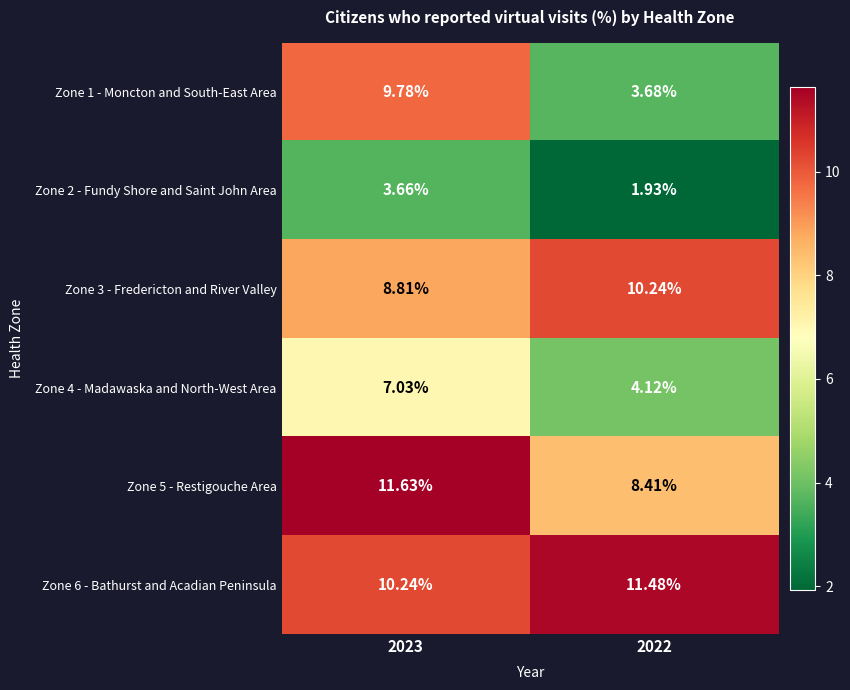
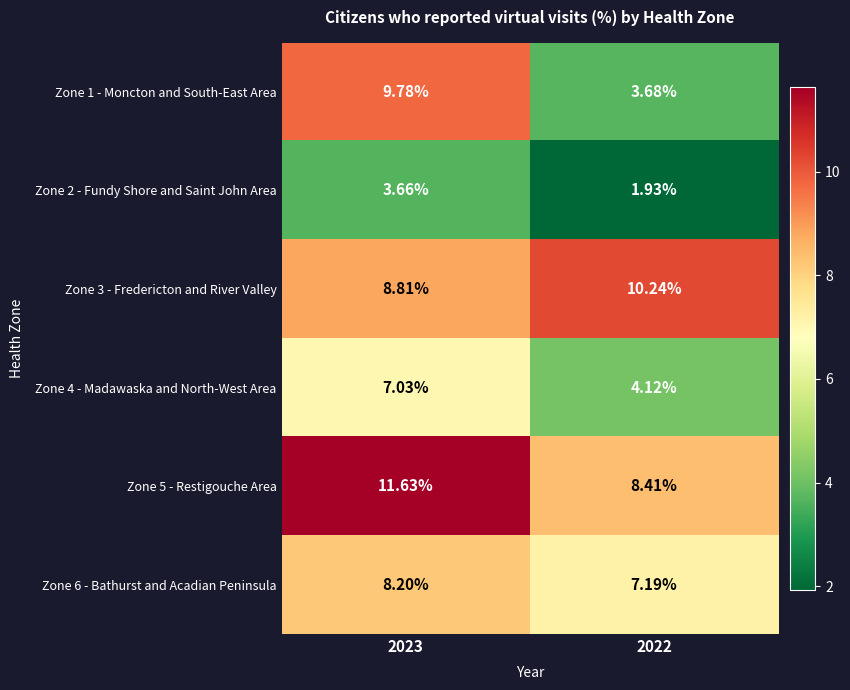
Zone 6 - Bathurst and Acadian Peninsula, 2023: 10.24% -> 8.20%
Zone 6 - Bathurst and Acadian Peninsula, 2022: 11.48% -> 7.19%
